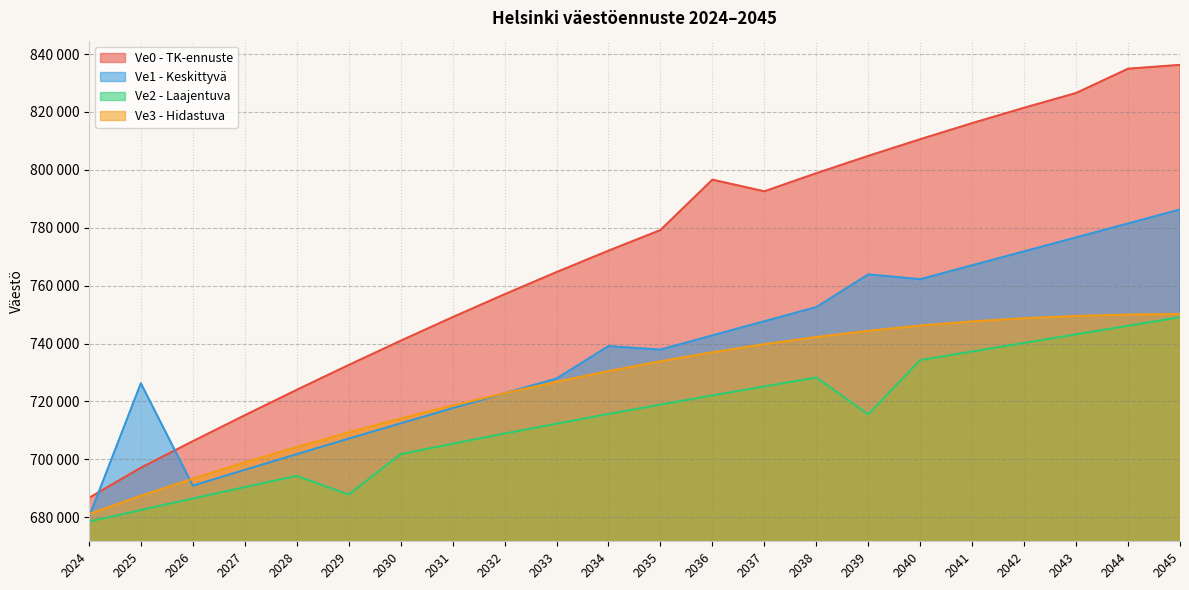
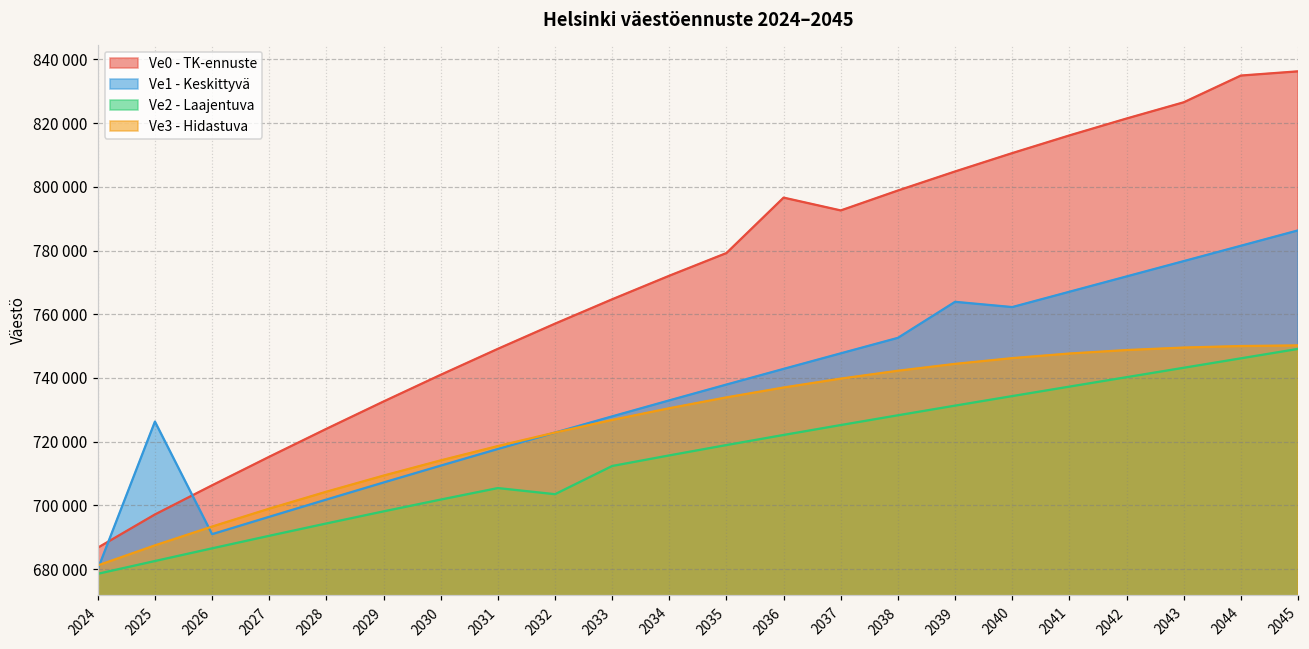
Ve2 - Laajentuva, 2029: 688000 -> 698000
Ve2 - Laajentuva, 2032: 709000 -> 703000
Ve1 - Keskittyvä, 2034: 739000 -> 733000
Ve2 - Laajentuva, 2039: 716000 -> 731000
